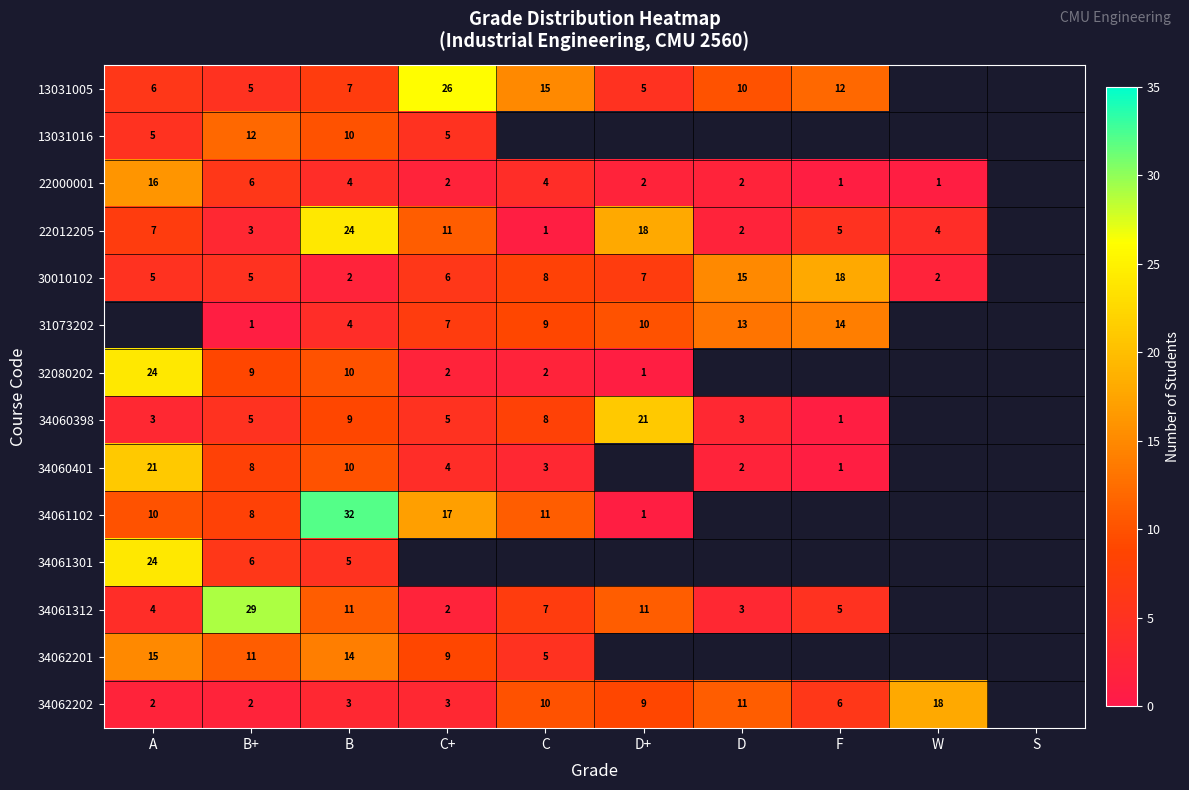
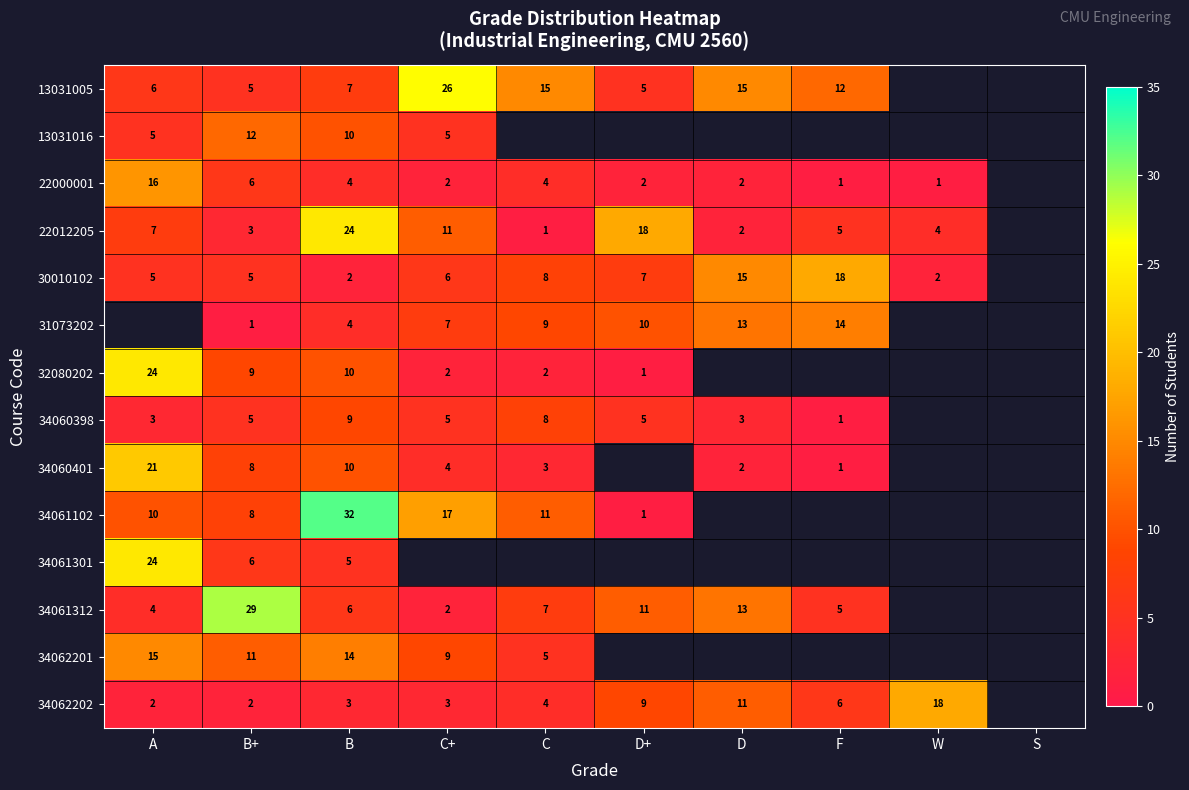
13031005, D: 10 -> 15
34060398, D+: 21 -> 5
34061312, B: 11 -> 6
34061312, D: 3 -> 13
34062202, C: 10 -> 4
